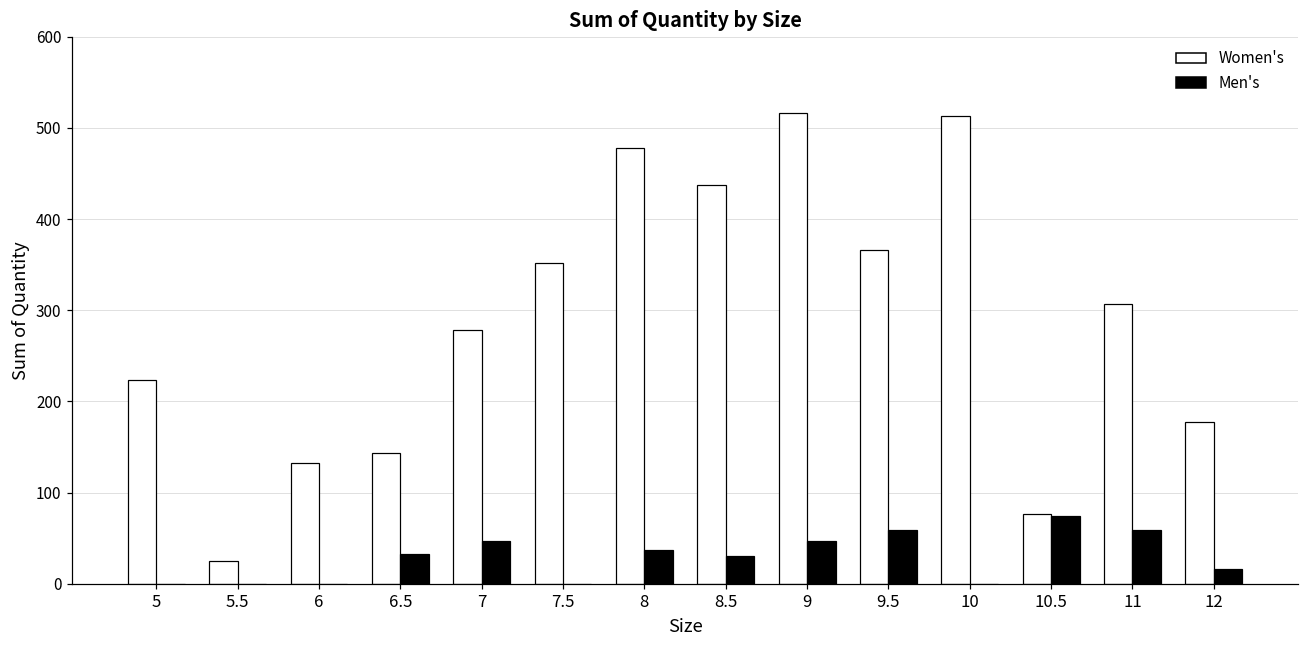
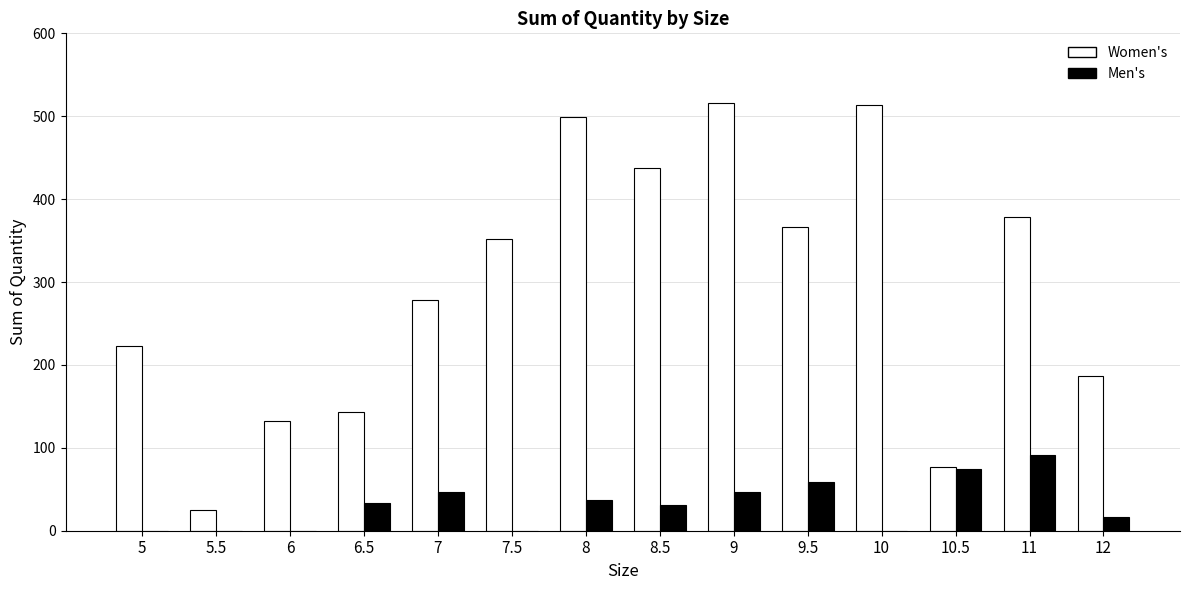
Women's, 8: 480 -> 500
Women's, 11: 310 -> 380
Men's, 11: 60 -> 90
Women's, 12: 180 -> 190
